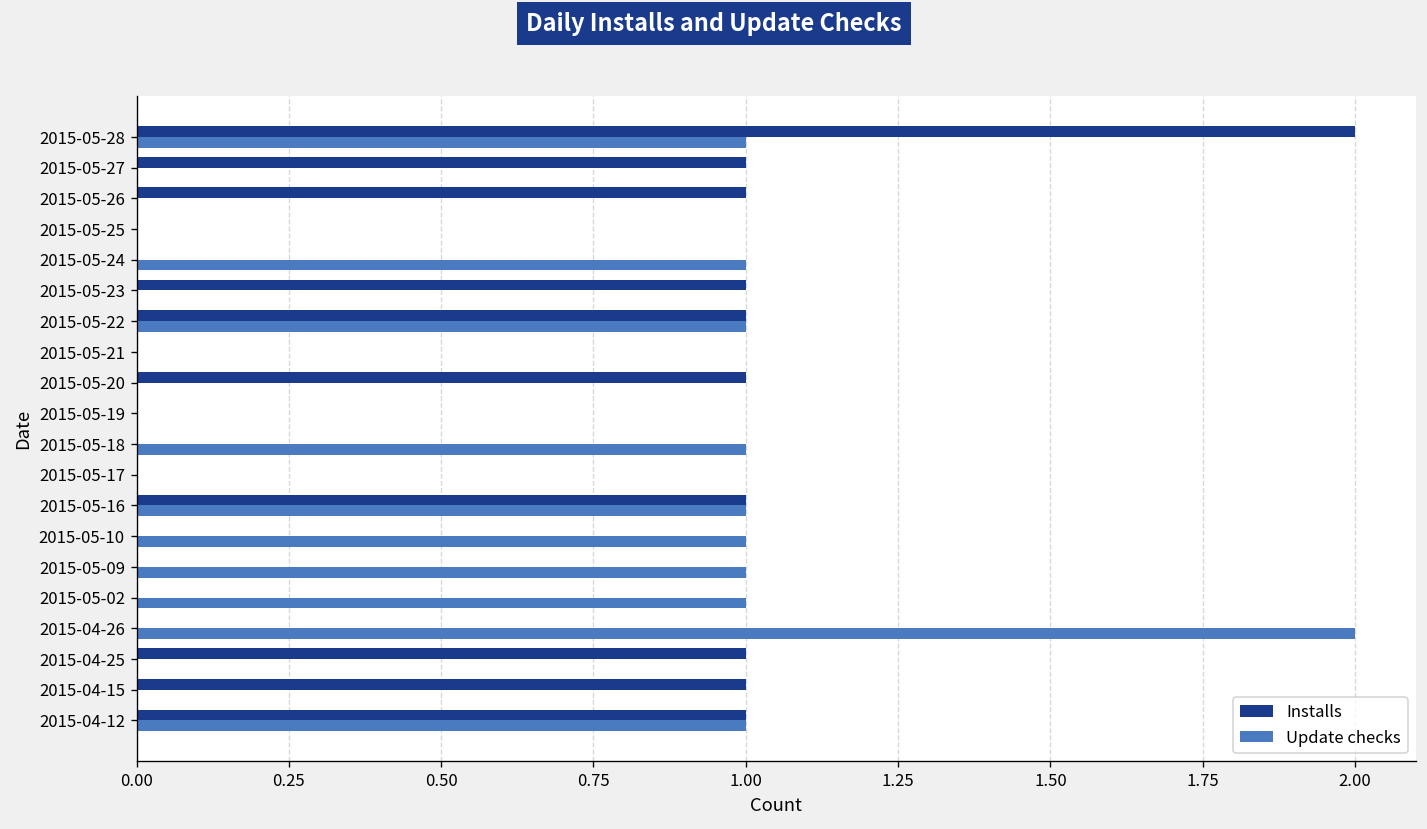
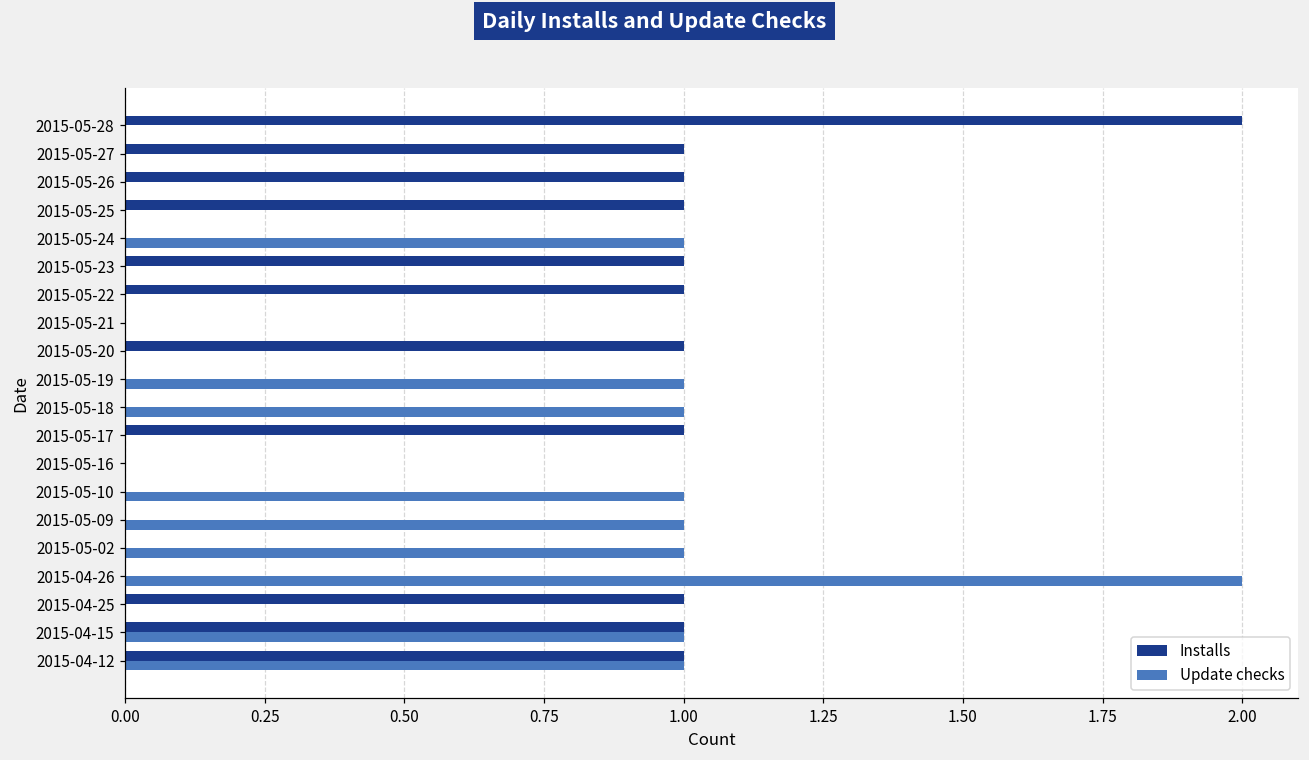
Update checks, 2015-05-28: 1 -> 0
Installs, 2015-05-25: 0 -> 1
Update checks, 2015-05-22: 1 -> 0
Update checks, 2015-05-19: 0 -> 1
Installs, 2015-05-17: 0 -> 1
Installs, 2015-05-16: 1 -> 0
Update checks, 2015-05-16: 1 -> 0
Update checks, 2015-04-15: 0 -> 1
